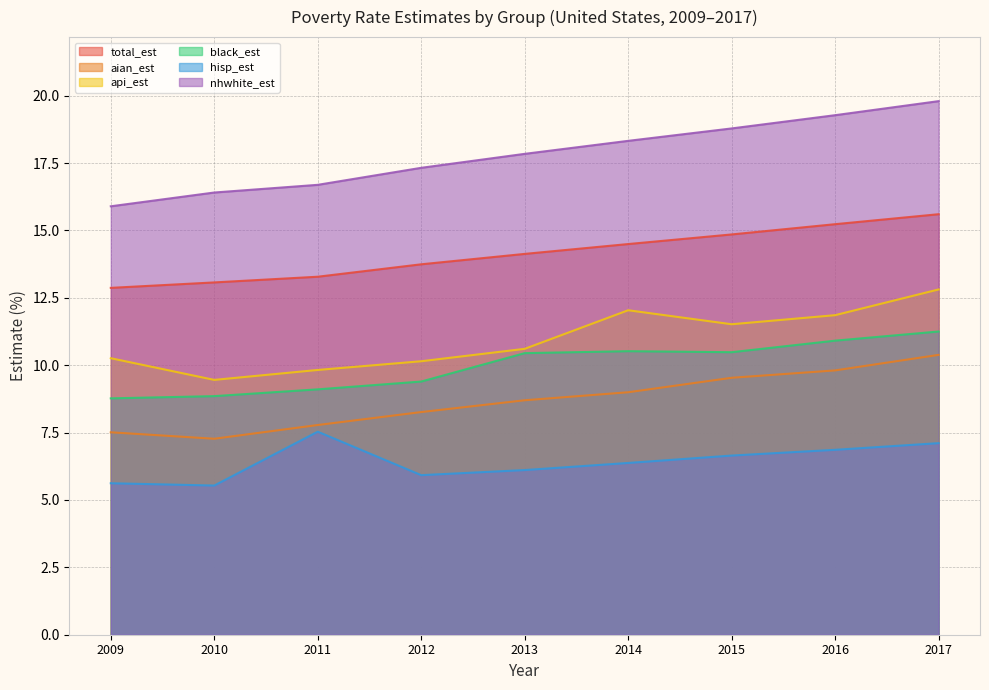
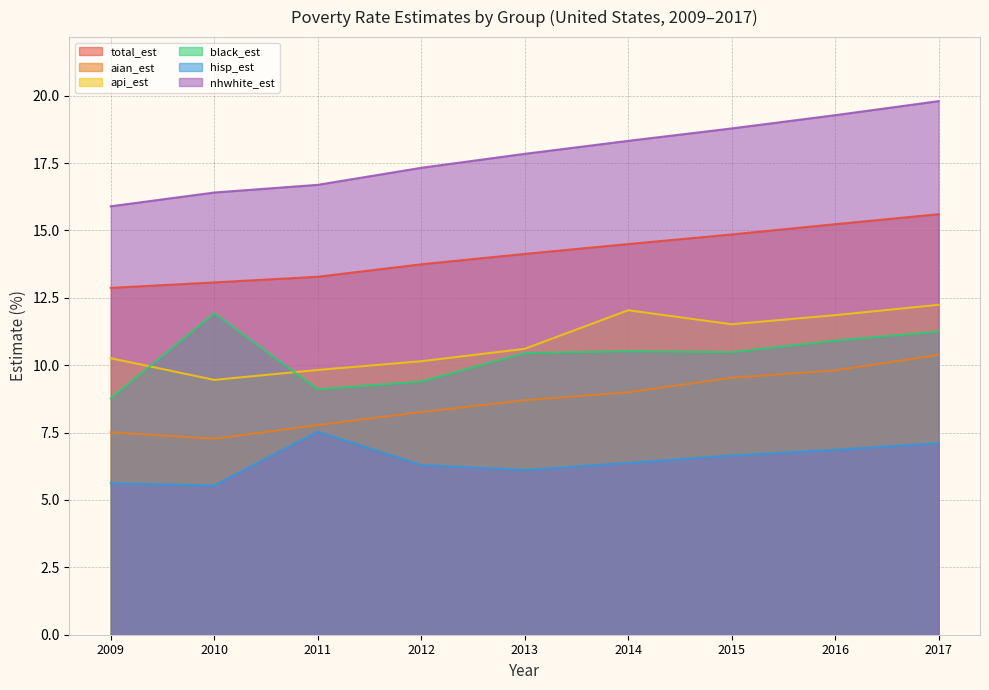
black_est, 2010: 8.9 -> 11.9
hisp_est, 2012: 5.9 -> 6.3
api_est, 2017: 12.8 -> 12.2
